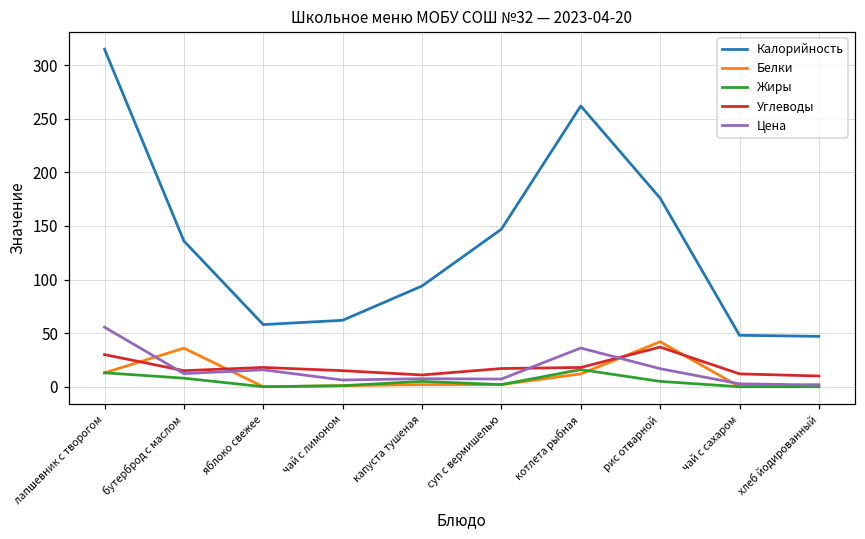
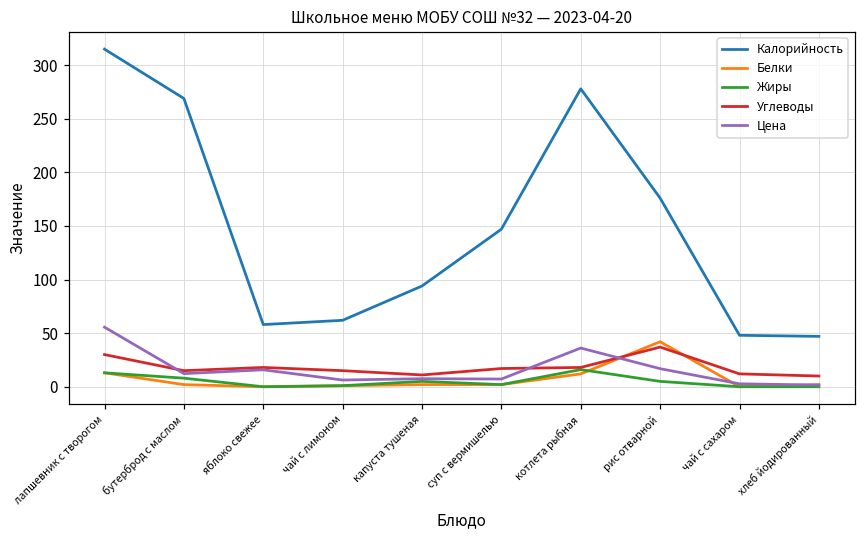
Калорийность, бутерброд с маслом: 140 -> 270
Белки, бутерброд с маслом: 40 -> 0
Калорийность, котлета рыбная: 260 -> 280
